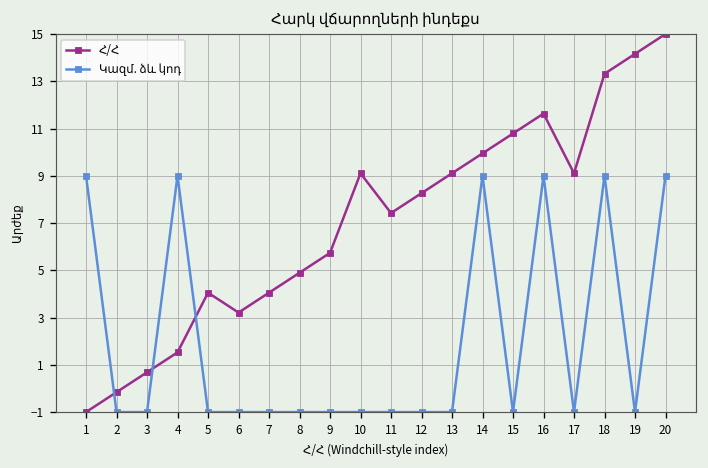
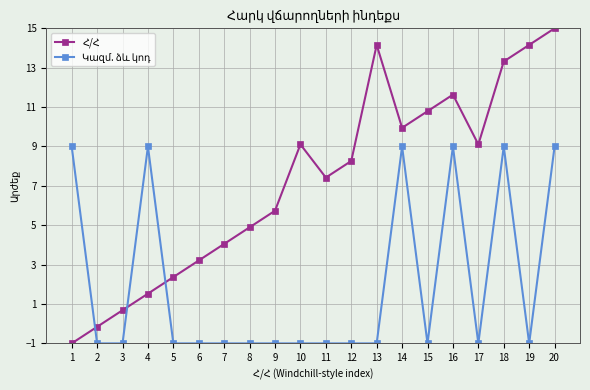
Հ/Հ, 5: 4.1 -> 2.4
Հ/Հ, 13: 9.1 -> 14.2
